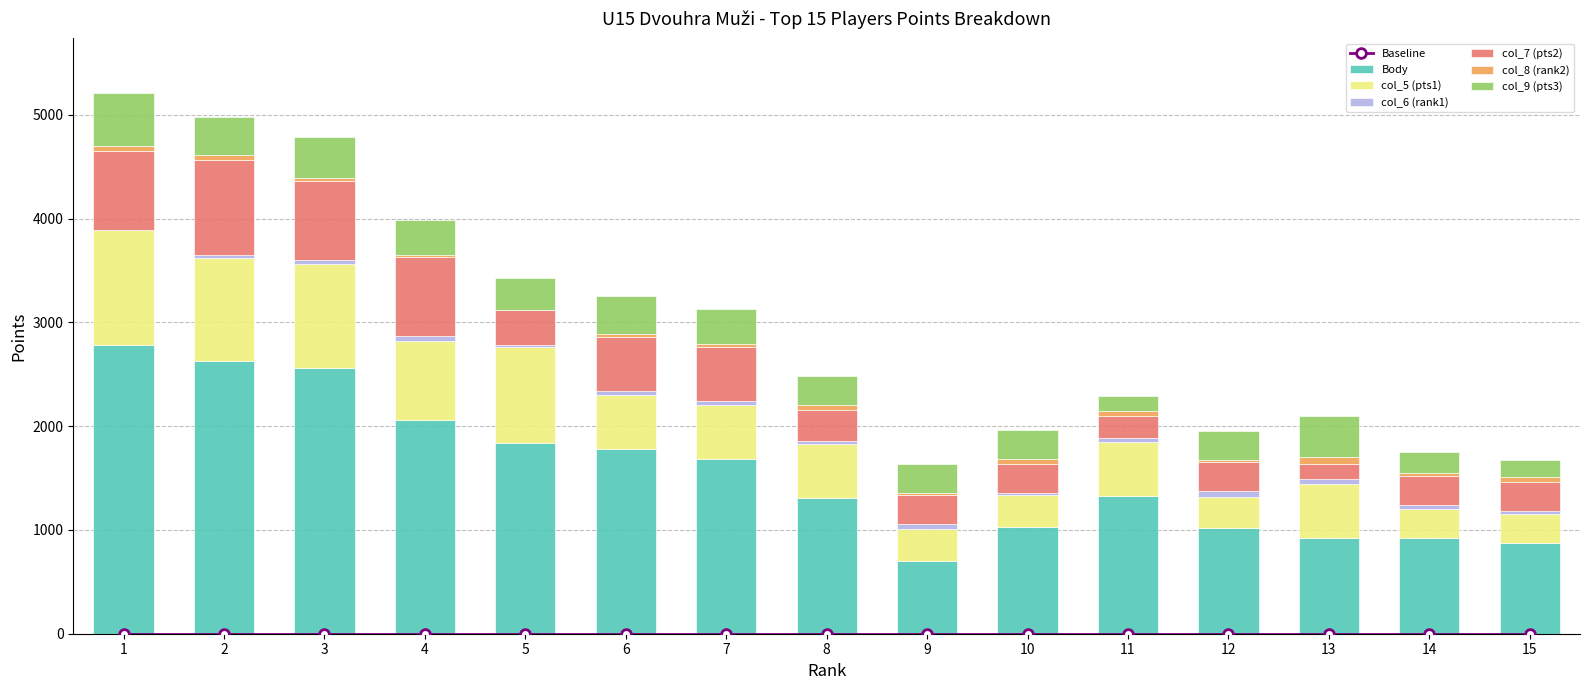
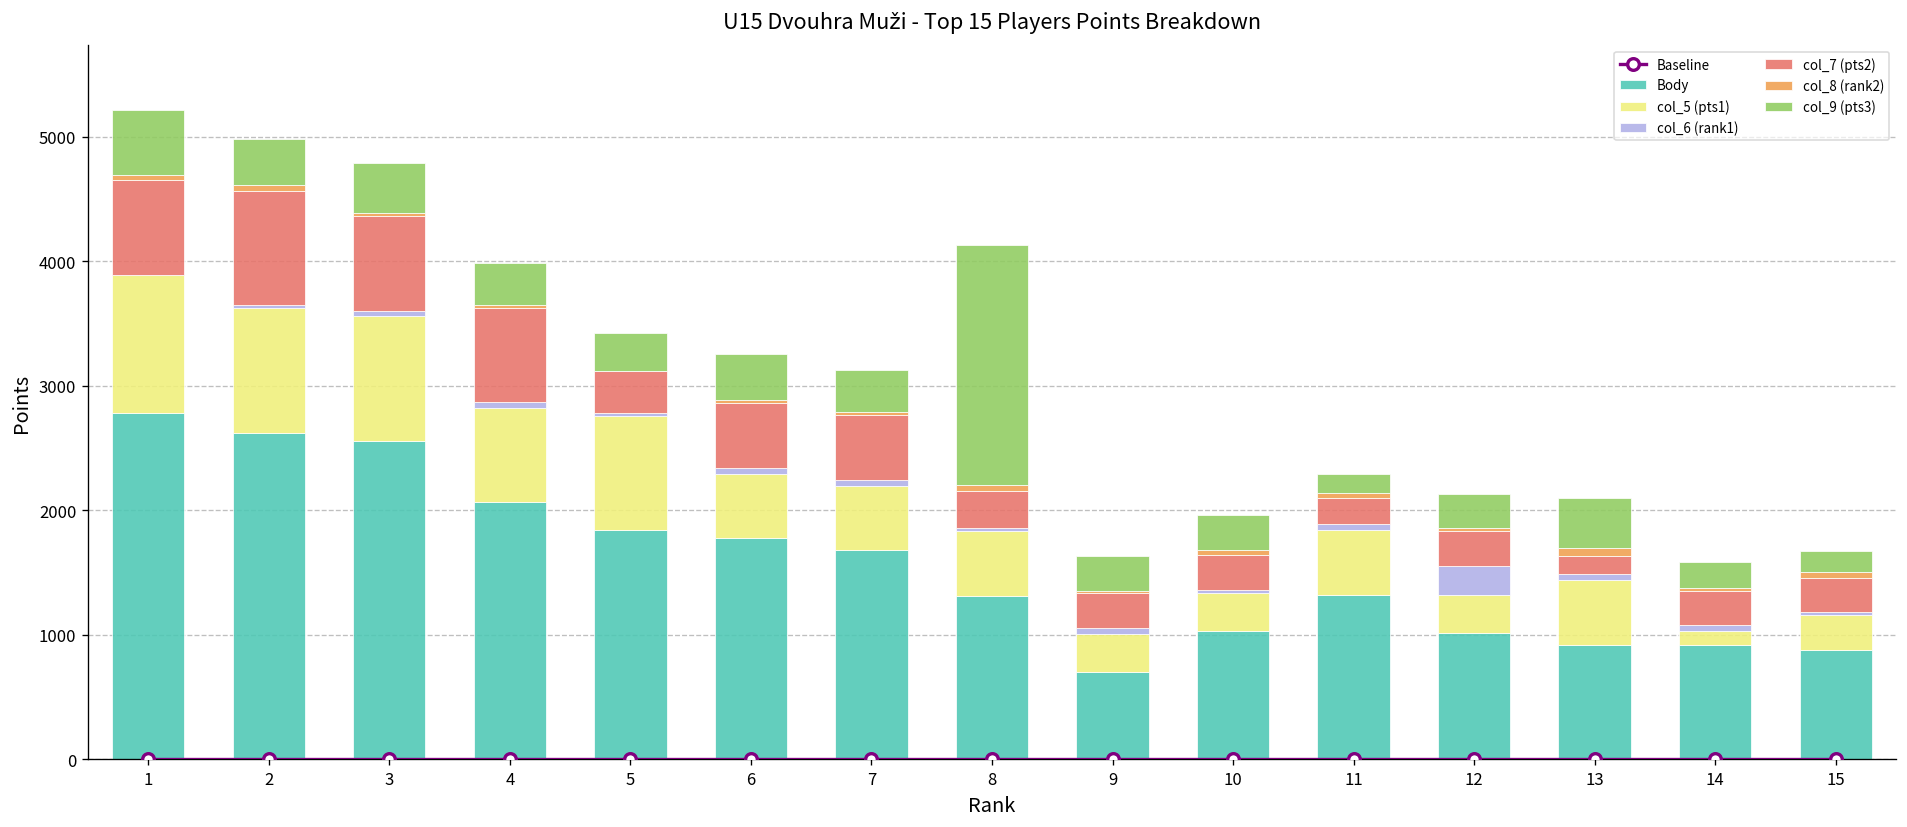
col_9 (pts3), 8: 280 -> 1920
col_6 (rank1), 12: 50 -> 230
col_5 (pts1), 14: 280 -> 110
